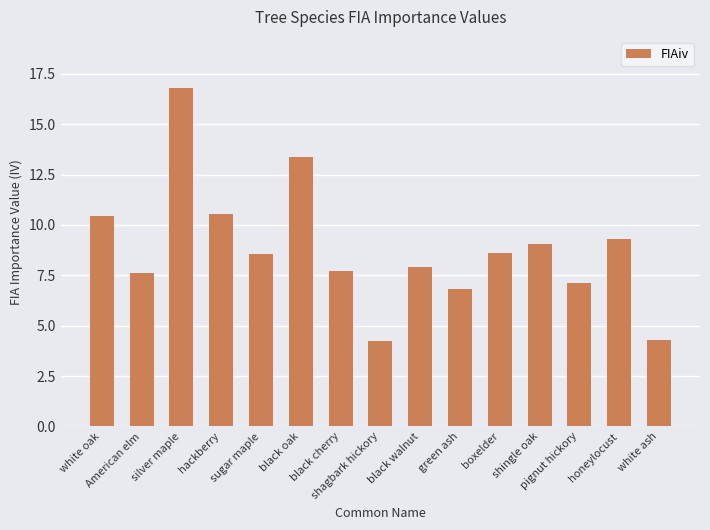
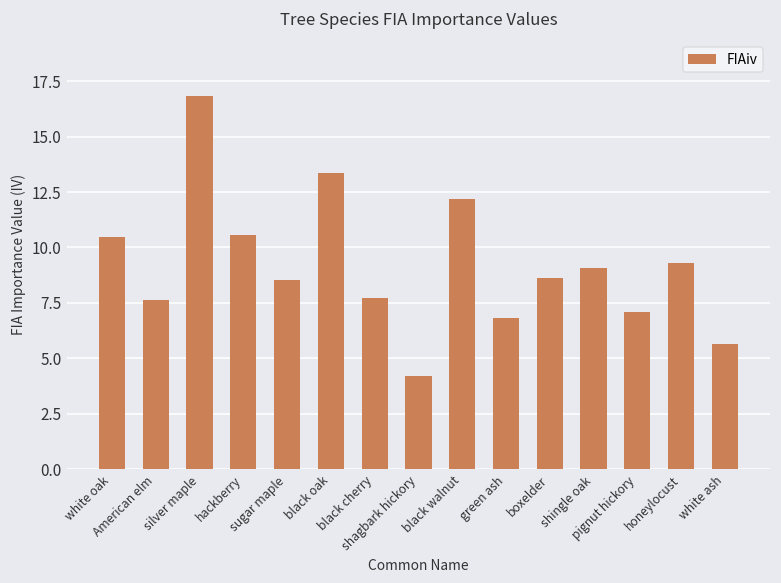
black walnut: 7.9 -> 12.2
white ash: 4.3 -> 5.7
